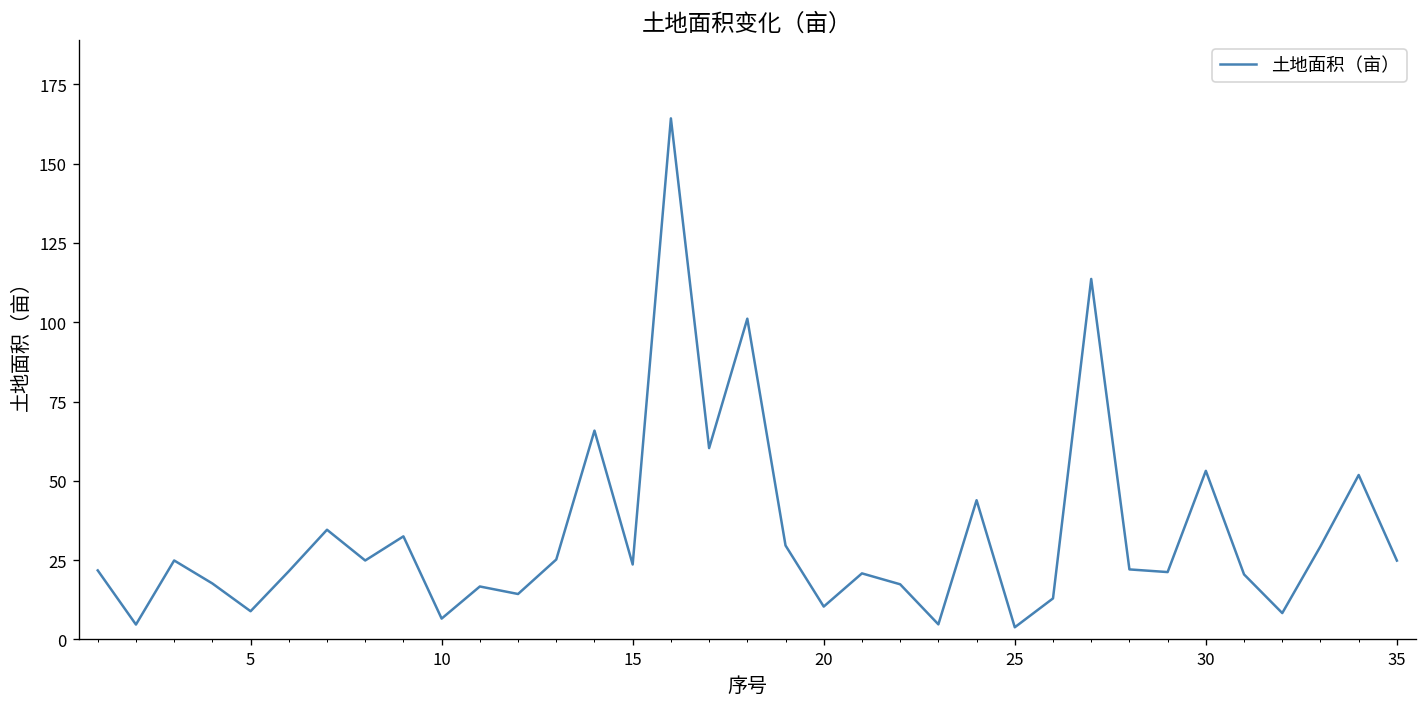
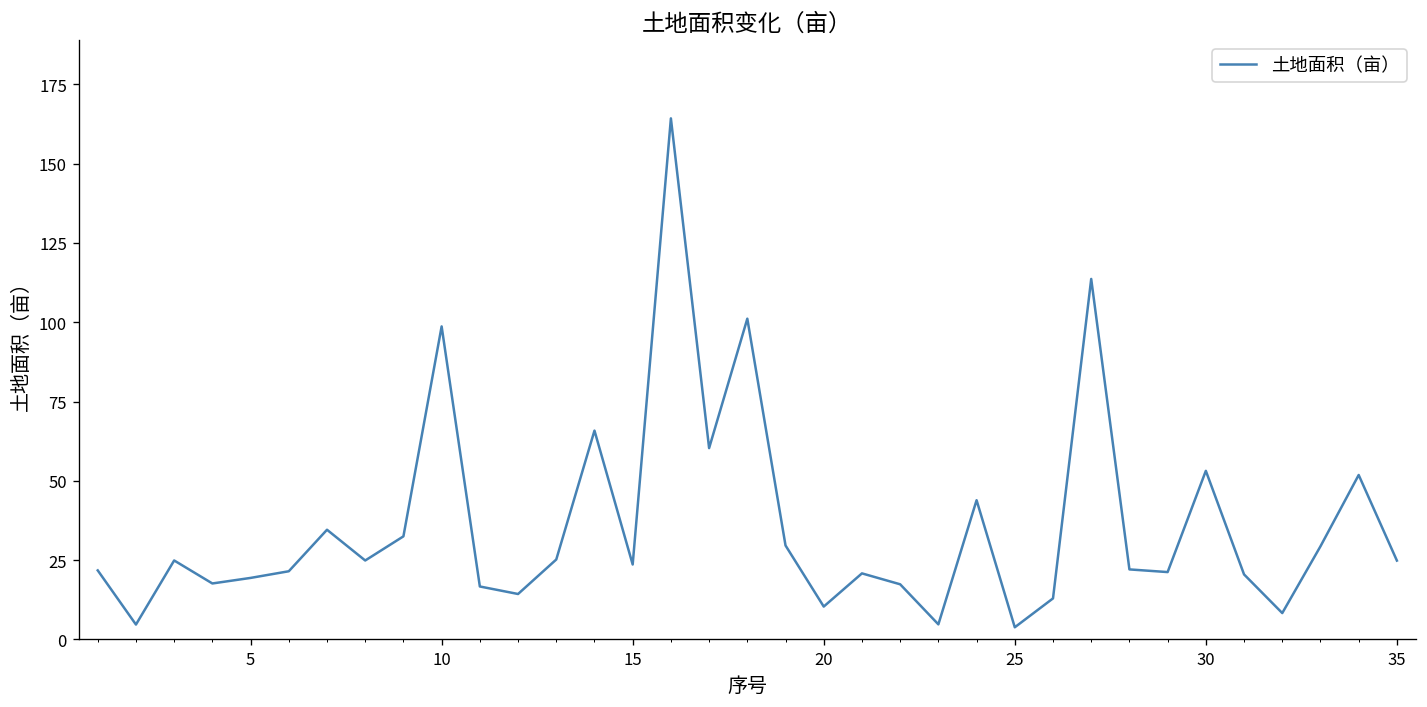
5: 9 -> 19
10: 7 -> 99
